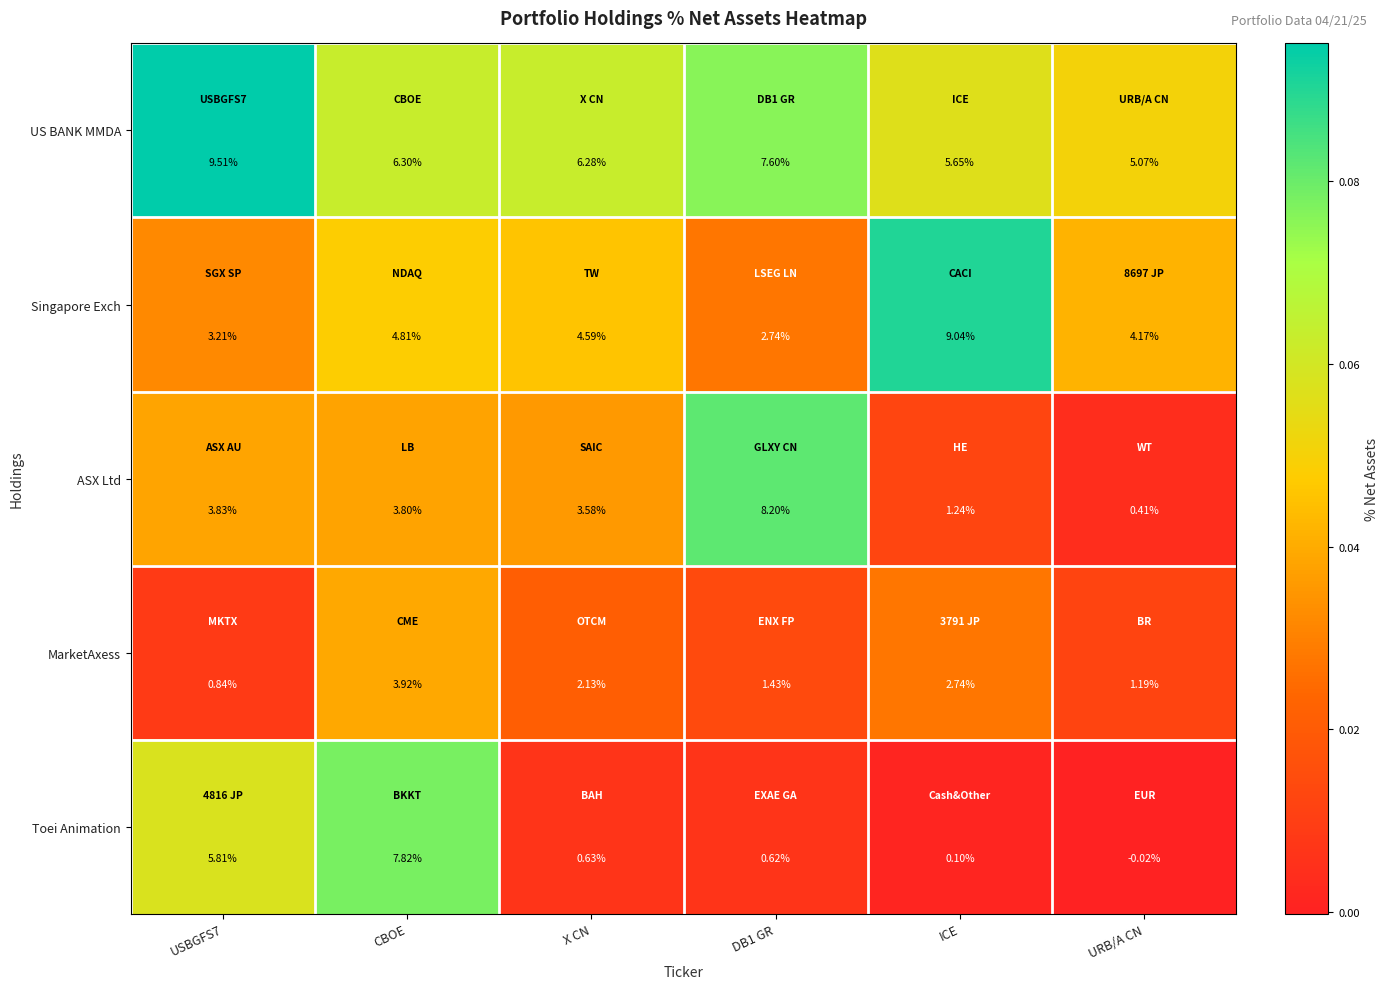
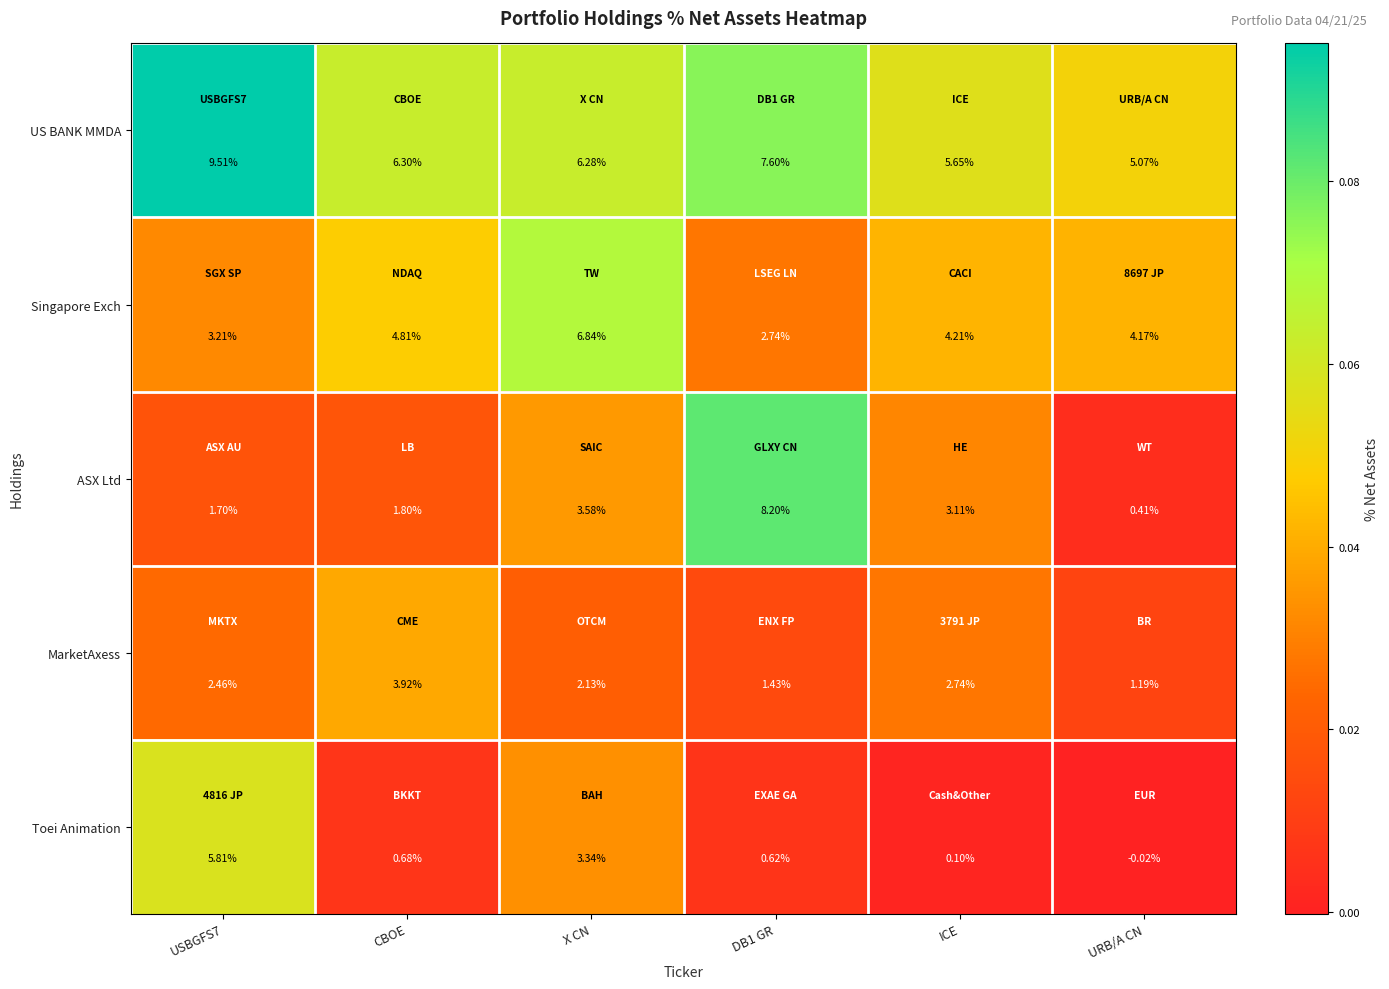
Singapore Exch, X CN: 4.59% -> 6.84%
Singapore Exch, ICE: 9.04% -> 4.21%
ASX Ltd, USBGFS7: 3.83% -> 1.70%
ASX Ltd, CBOE: 3.80% -> 1.80%
ASX Ltd, ICE: 1.24% -> 3.11%
MarketAxess, USBGFS7: 0.84% -> 2.46%
Toei Animation, CBOE: 7.82% -> 0.68%
Toei Animation, X CN: 0.63% -> 3.34%
